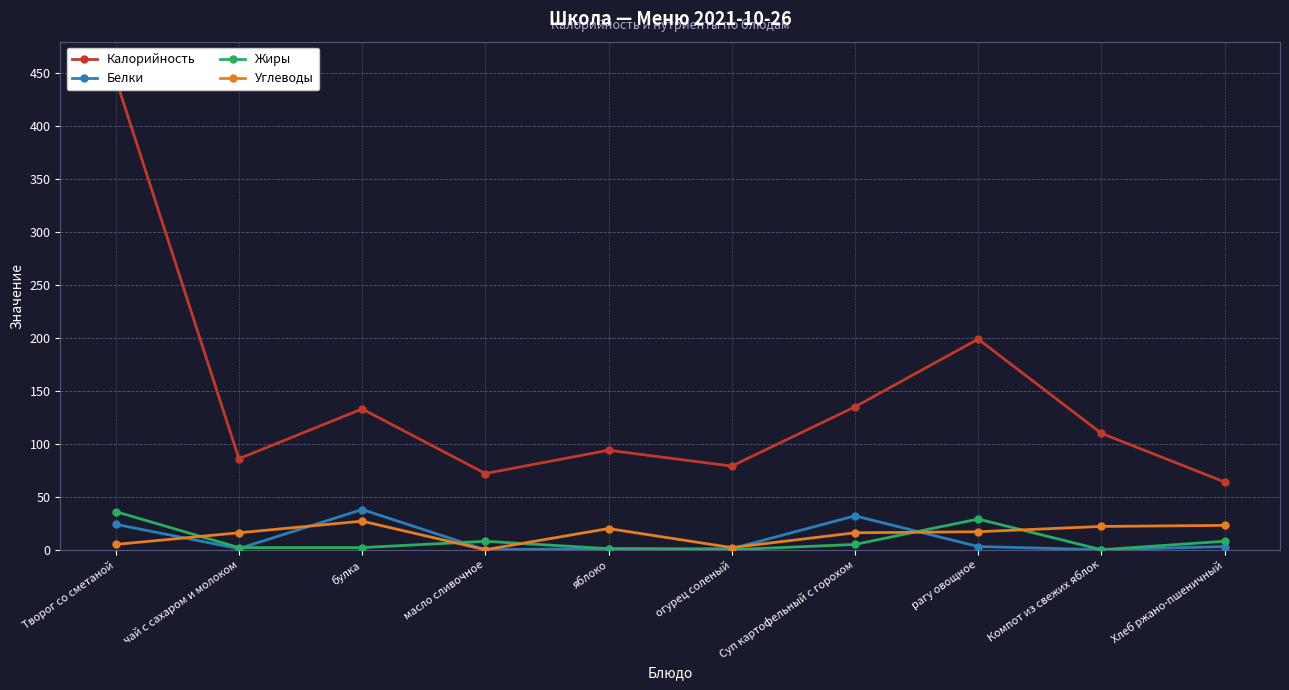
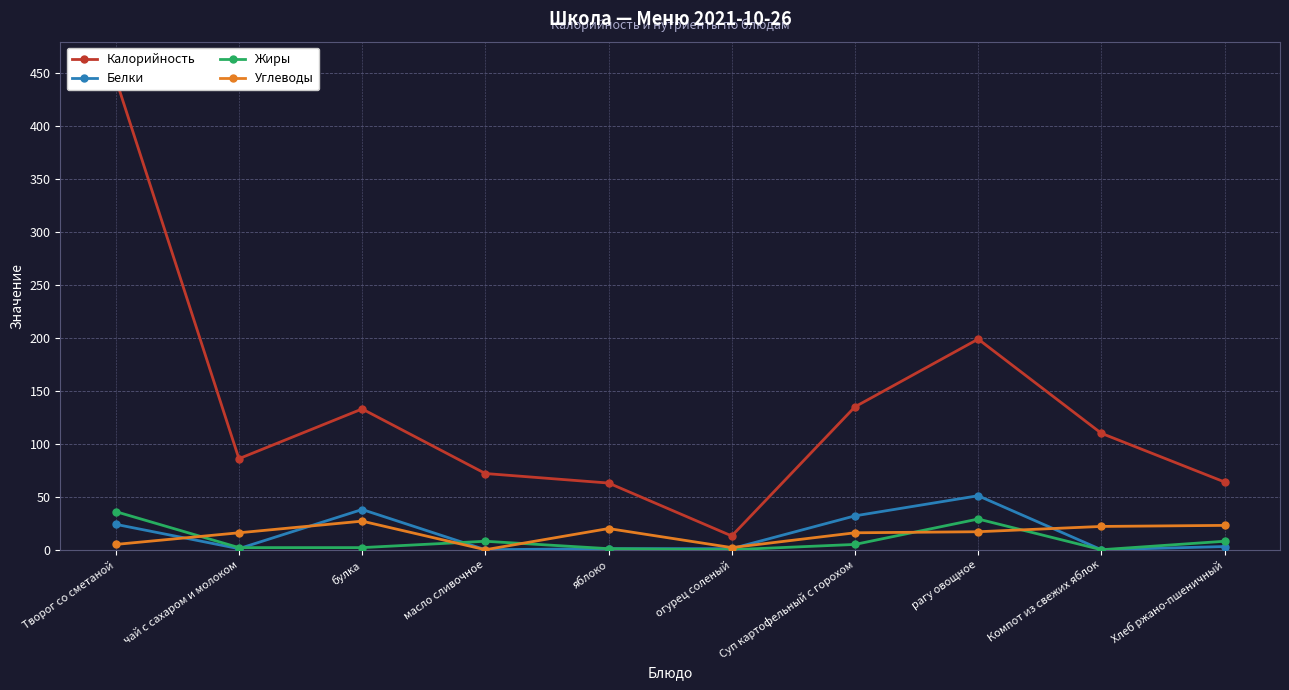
Калорийность, яблоко: 94 -> 63
Калорийность, огурец соленый: 79 -> 13
Белки, рагу овощное: 3 -> 51
